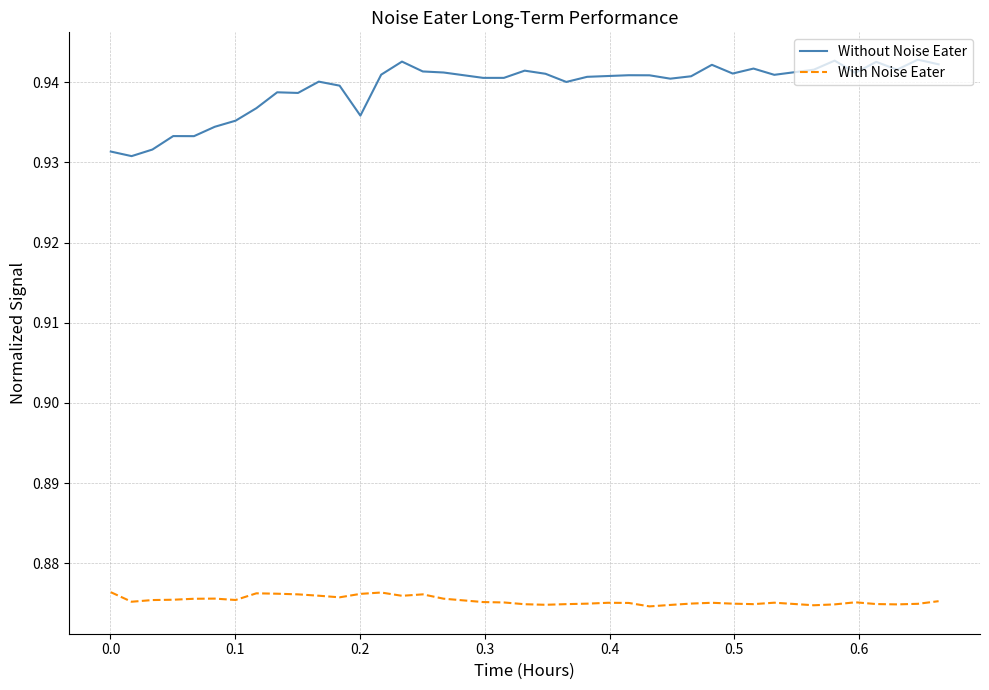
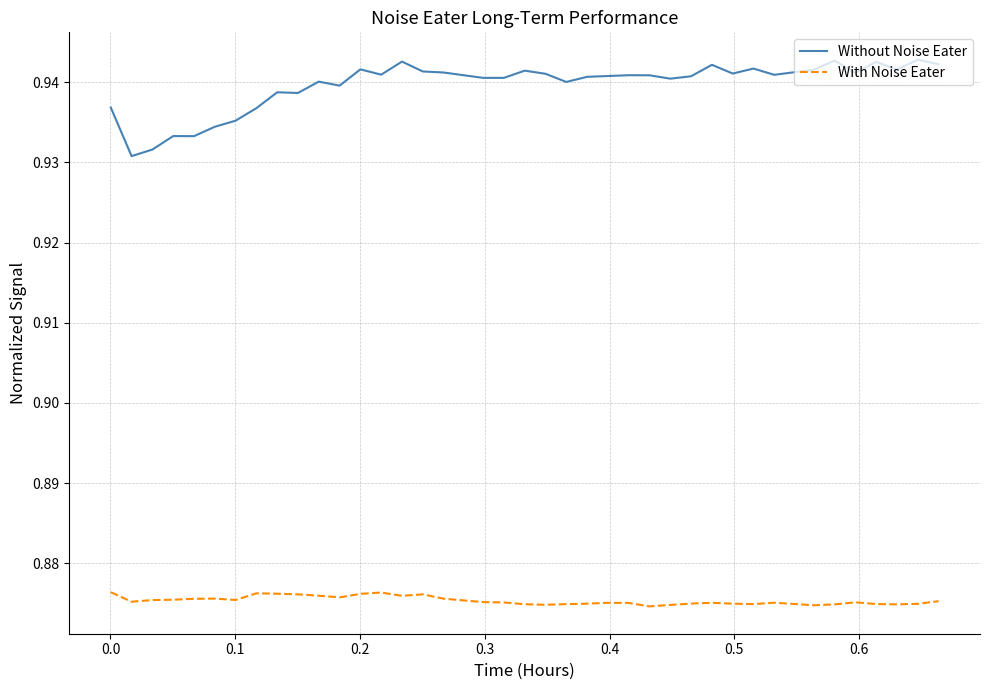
Without Noise Eater, 0.0: 0.931 -> 0.937
Without Noise Eater, 0.2: 0.936 -> 0.942
